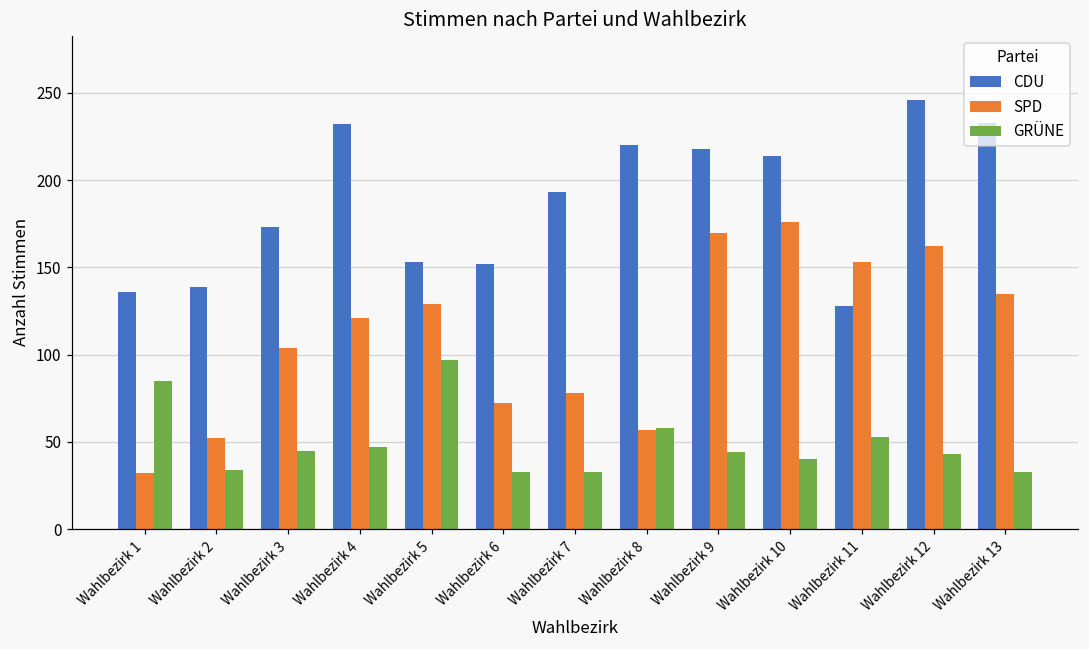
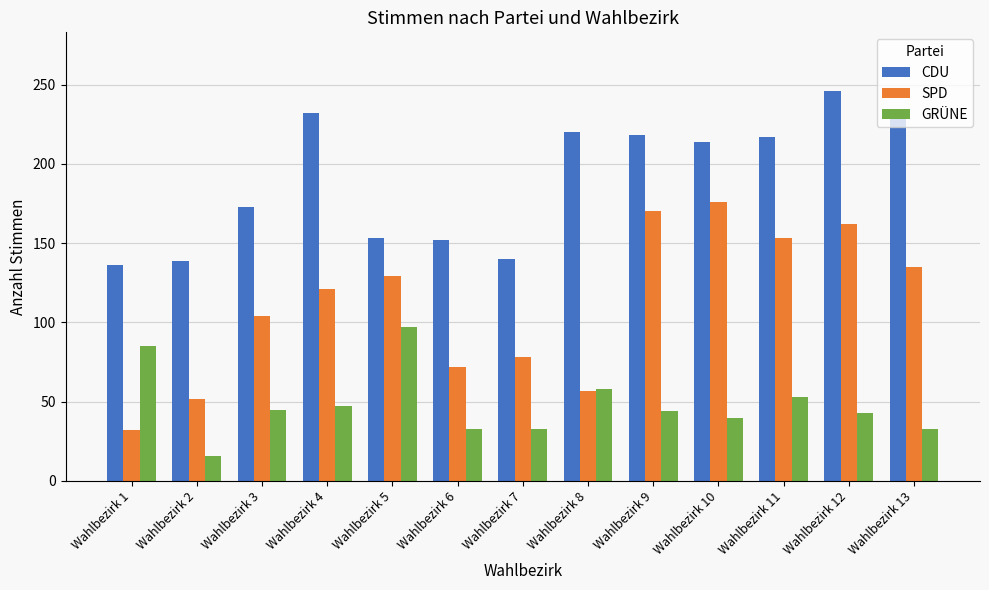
GRÜNE, Wahlbezirk 2: 34 -> 16
CDU, Wahlbezirk 7: 193 -> 140
CDU, Wahlbezirk 11: 128 -> 217
